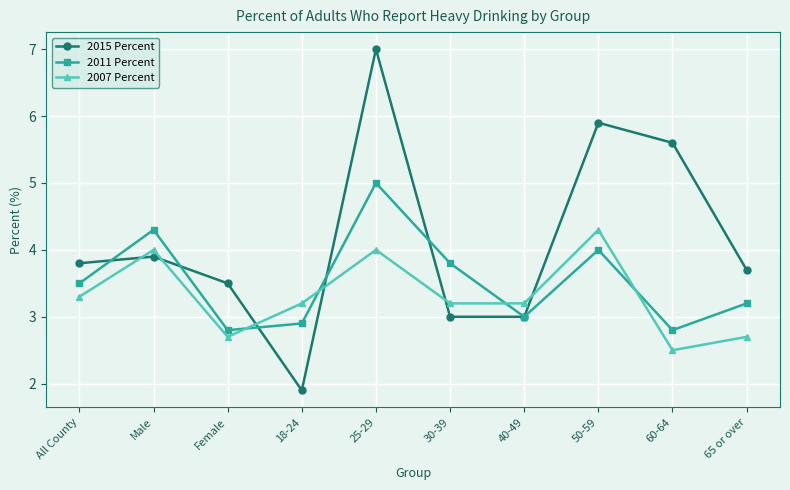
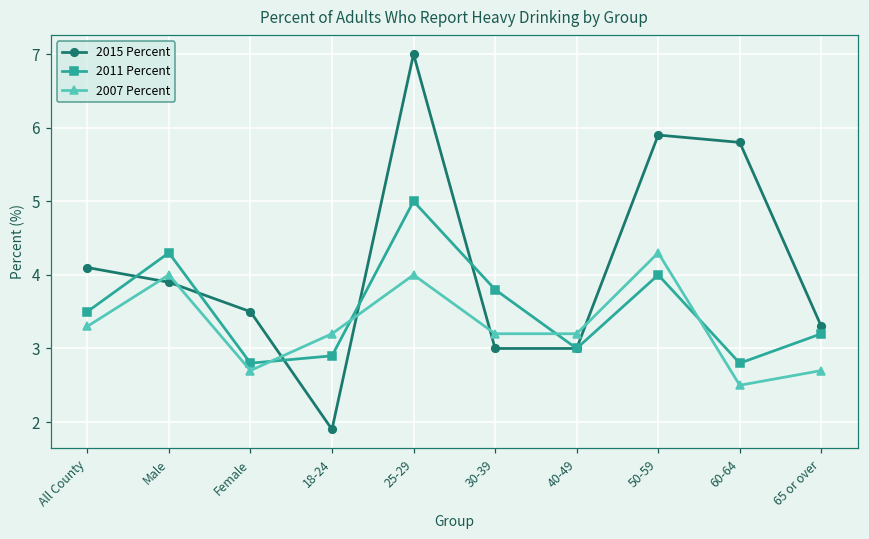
2015 Percent, All County: 3.8 -> 4.1
2015 Percent, 60-64: 5.6 -> 5.8
2015 Percent, 65 or over: 3.7 -> 3.3
